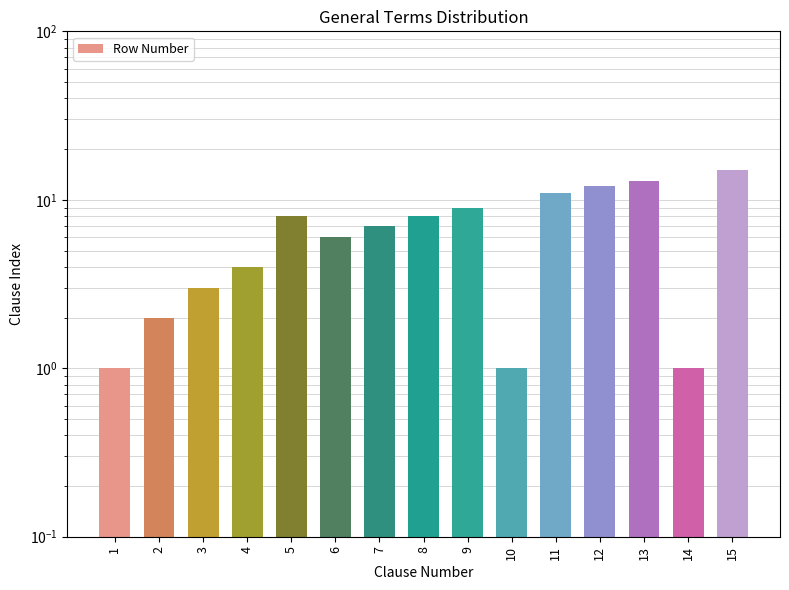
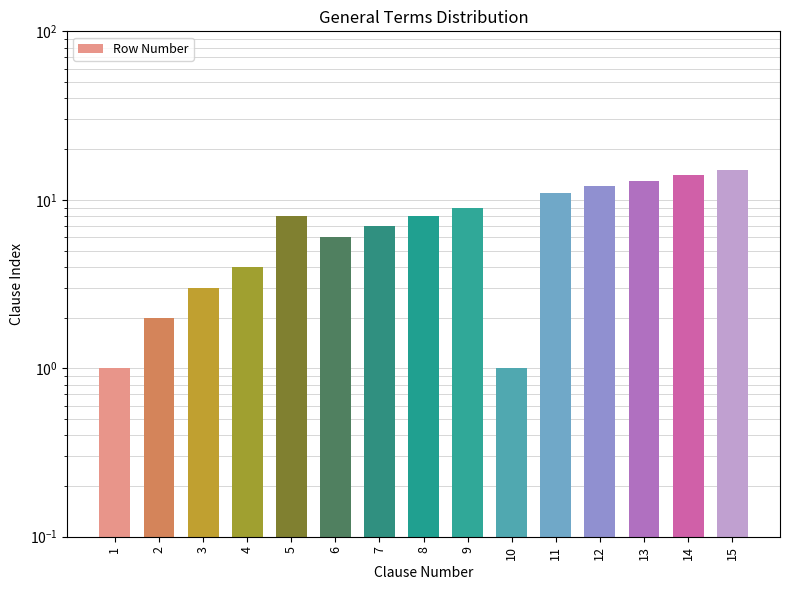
14: 1 -> 14
